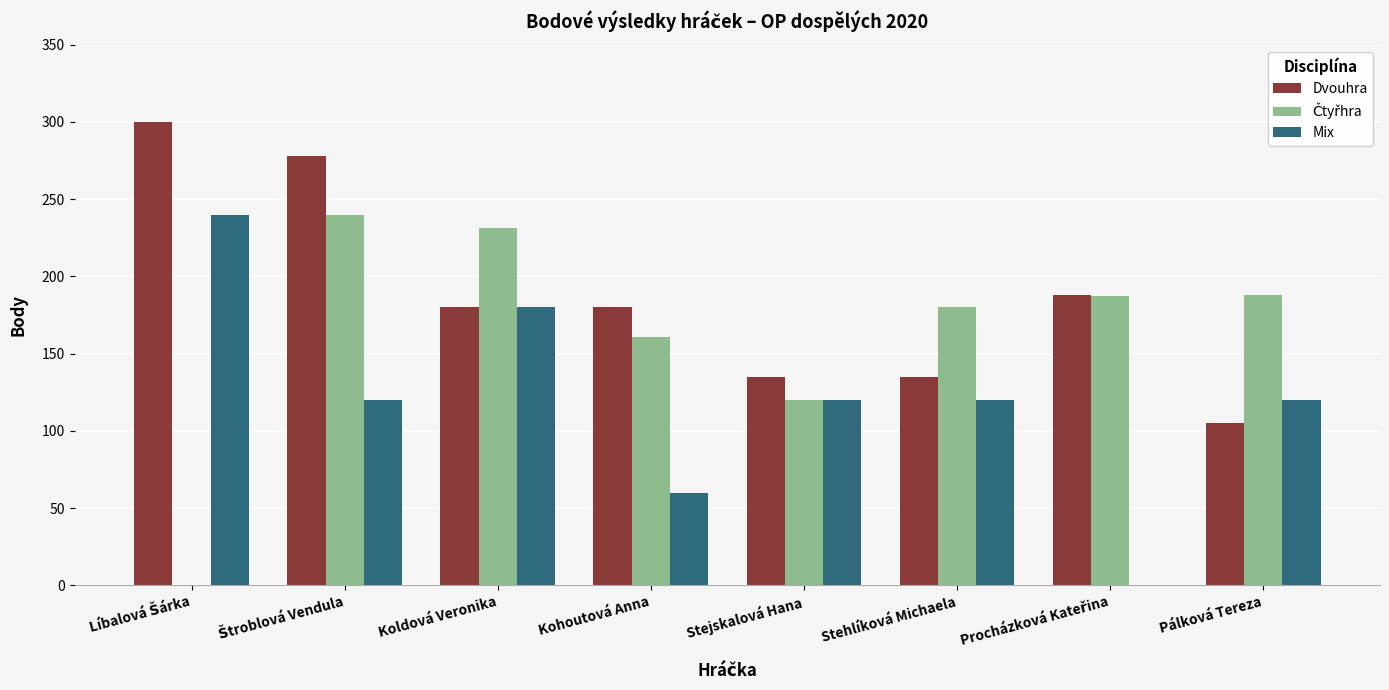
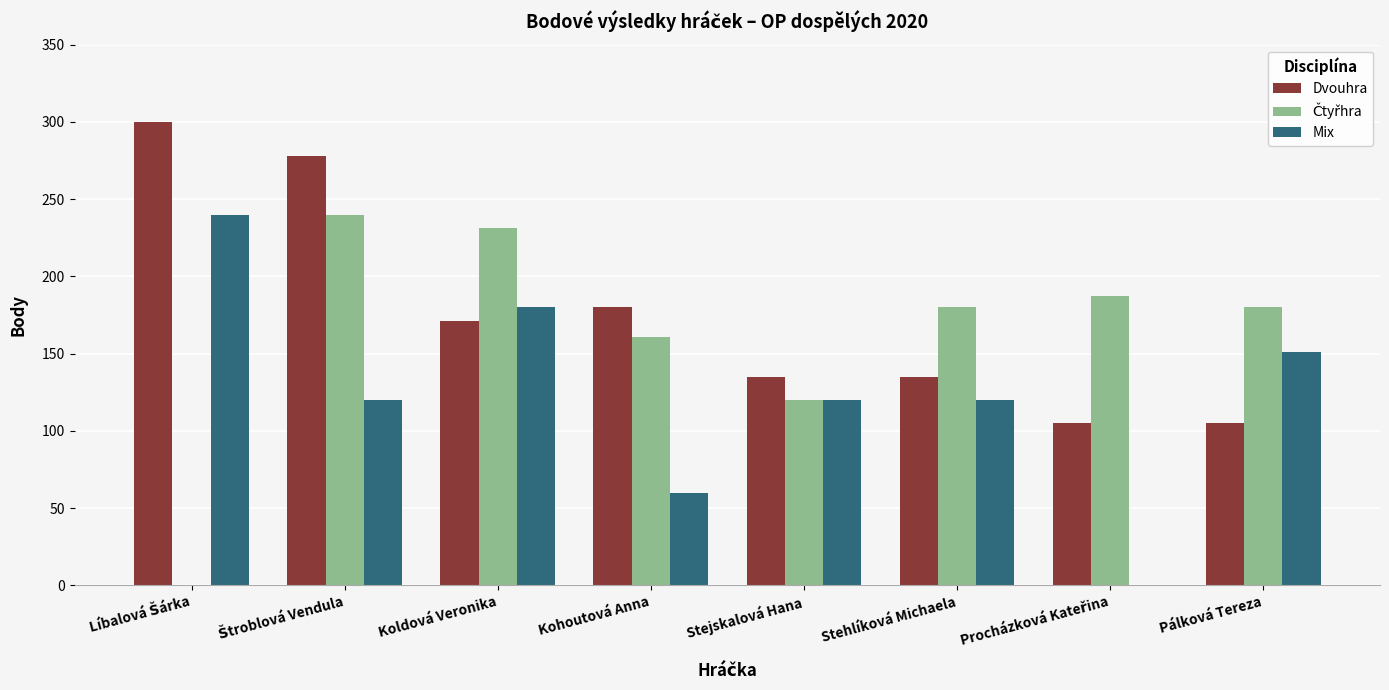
Dvouhra, Koldová Veronika: 180 -> 171
Dvouhra, Procházková Kateřina: 188 -> 105
Čtyřhra, Pálková Tereza: 188 -> 180
Mix, Pálková Tereza: 120 -> 151
